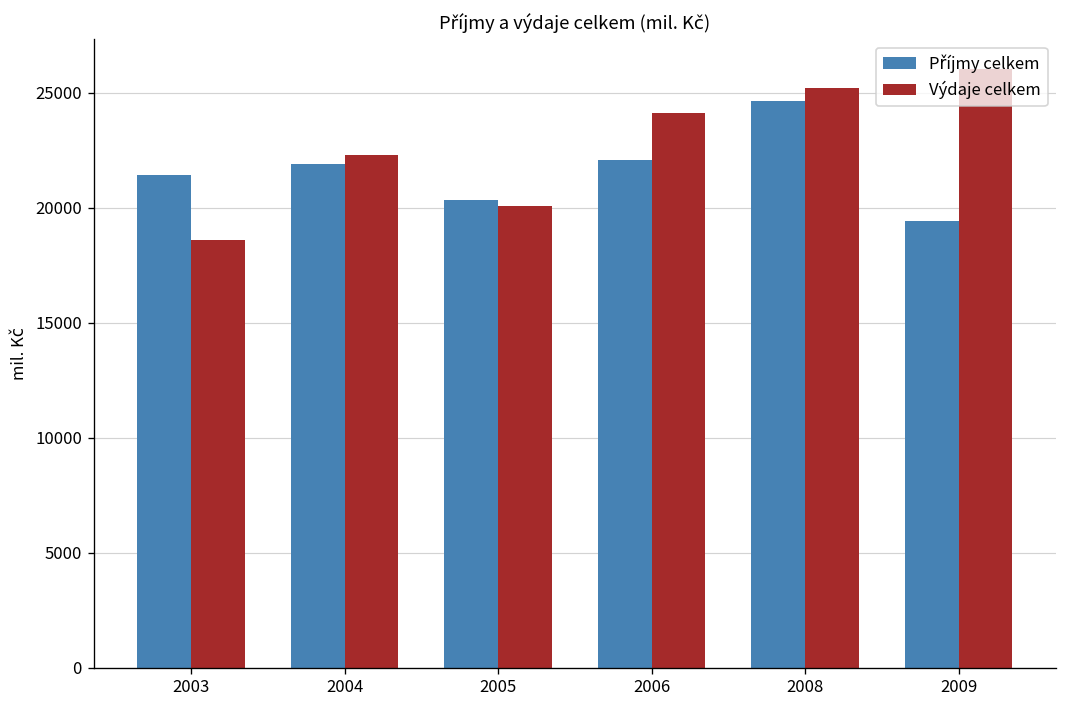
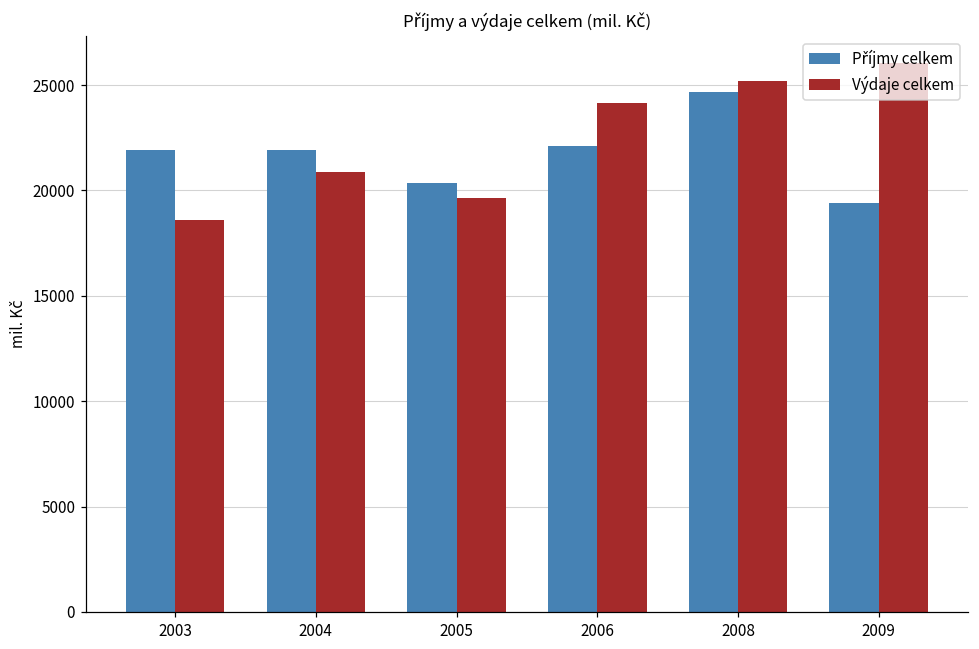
Příjmy celkem, 2003: 21400 -> 21900
Výdaje celkem, 2004: 22300 -> 20900
Výdaje celkem, 2005: 20100 -> 19600
